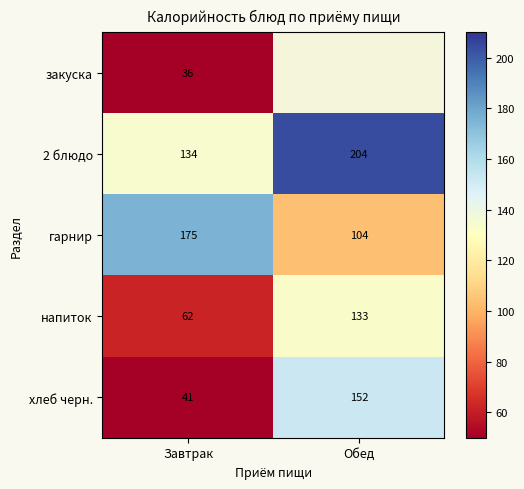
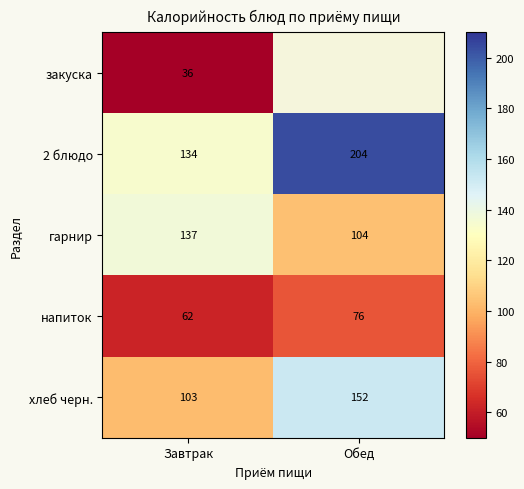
гарнир, Завтрак: 175 -> 137
напиток, Обед: 133 -> 76
хлеб черн., Завтрак: 41 -> 103
